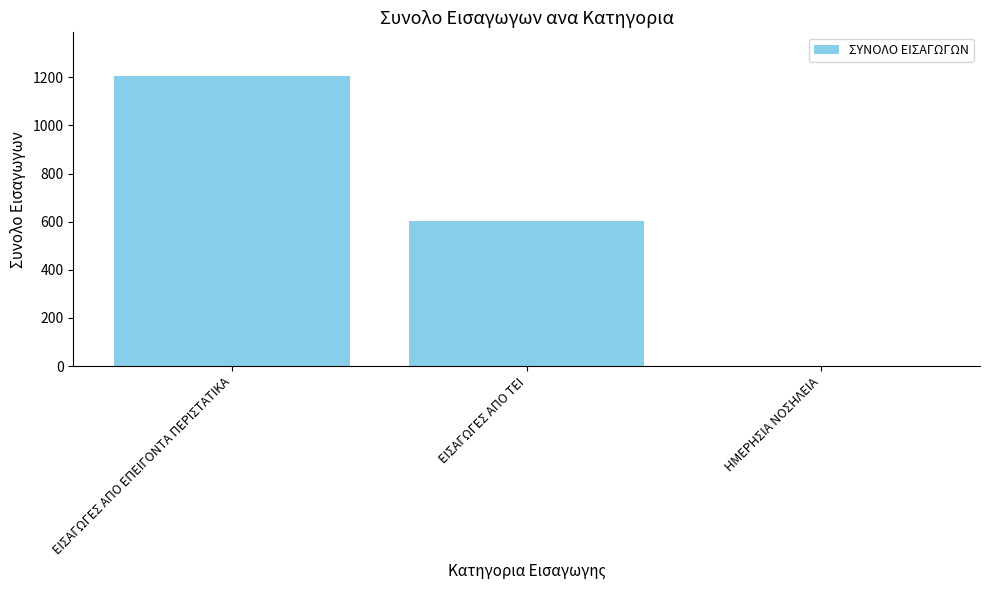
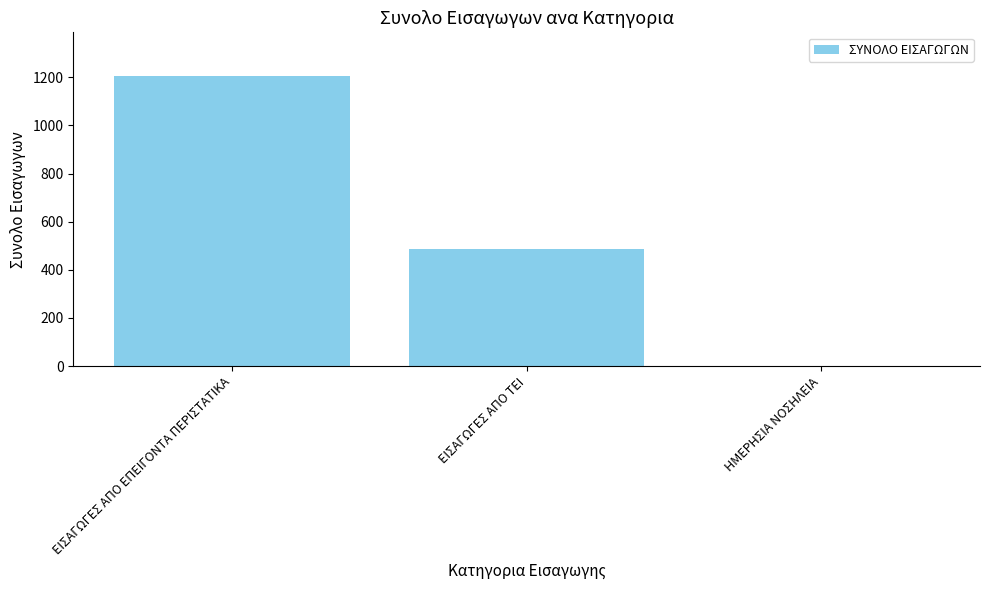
ΕΙΣΑΓΩΓΕΣ ΑΠΟ ΤΕΙ: 600 -> 490
